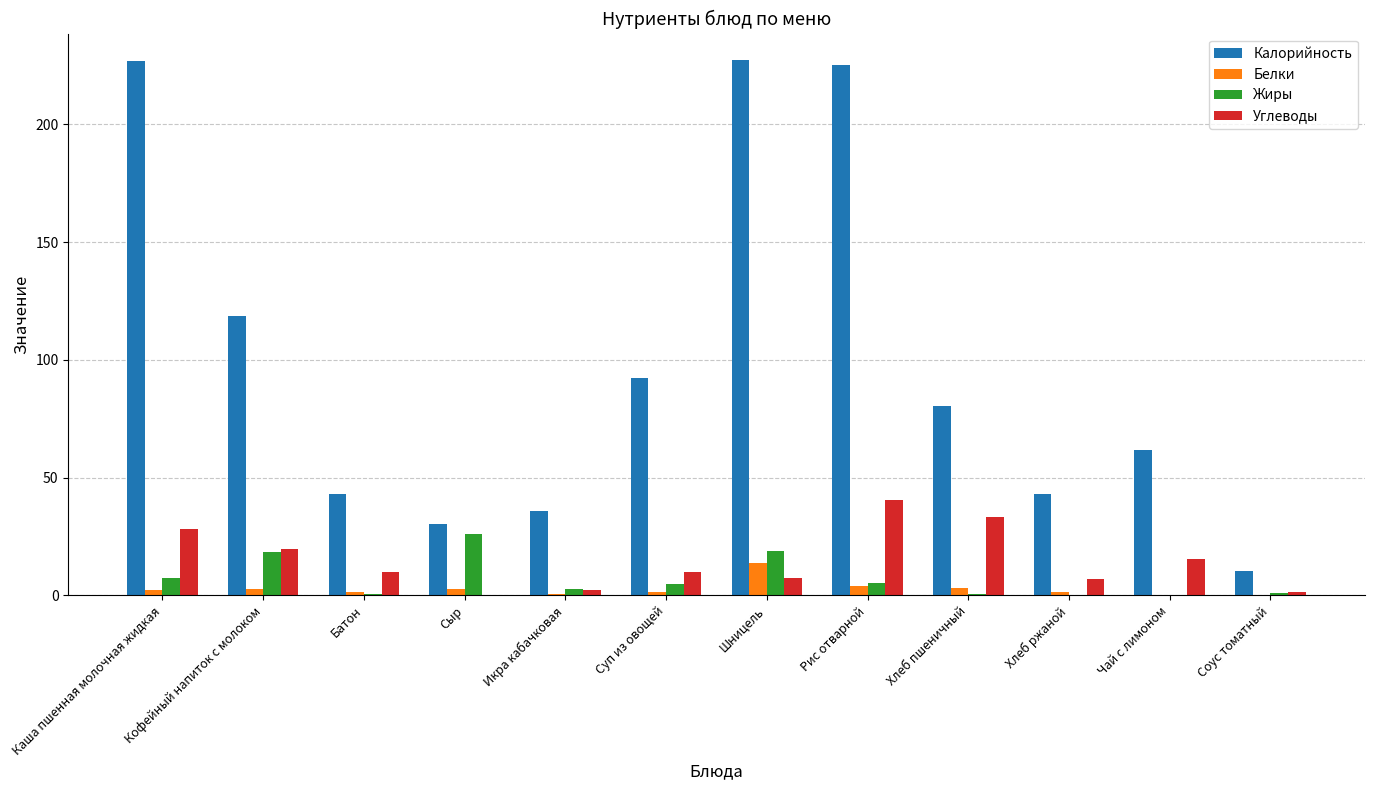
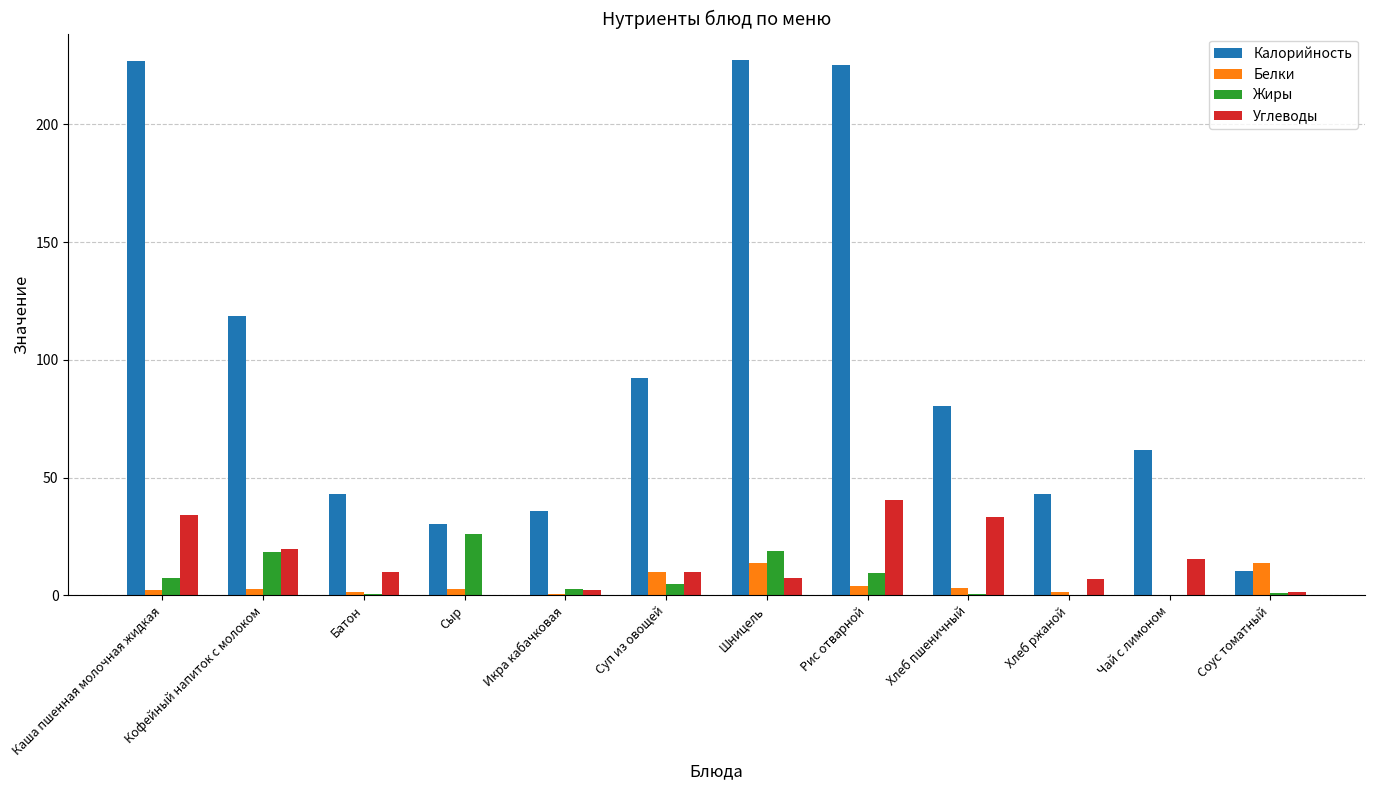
Углеводы, Каша пшенная молочная жидкая: 28 -> 34
Белки, Суп из овощей: 2 -> 10
Жиры, Рис отварной: 5 -> 10
Белки, Соус томатный: 0 -> 14
